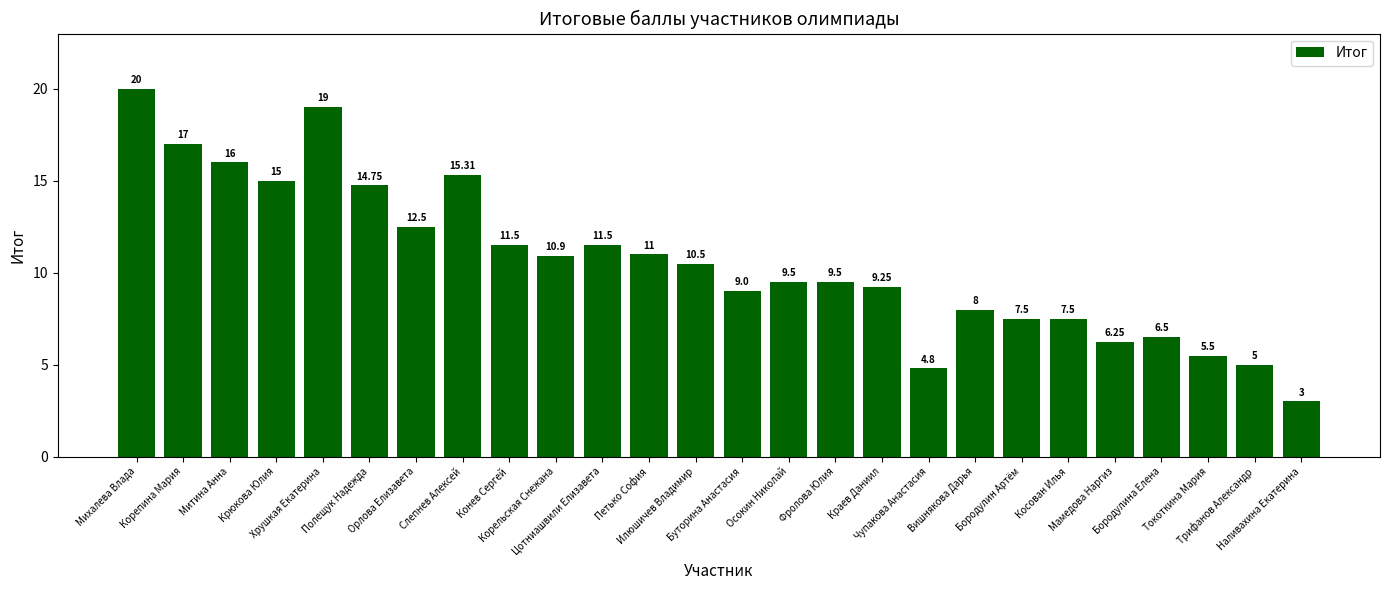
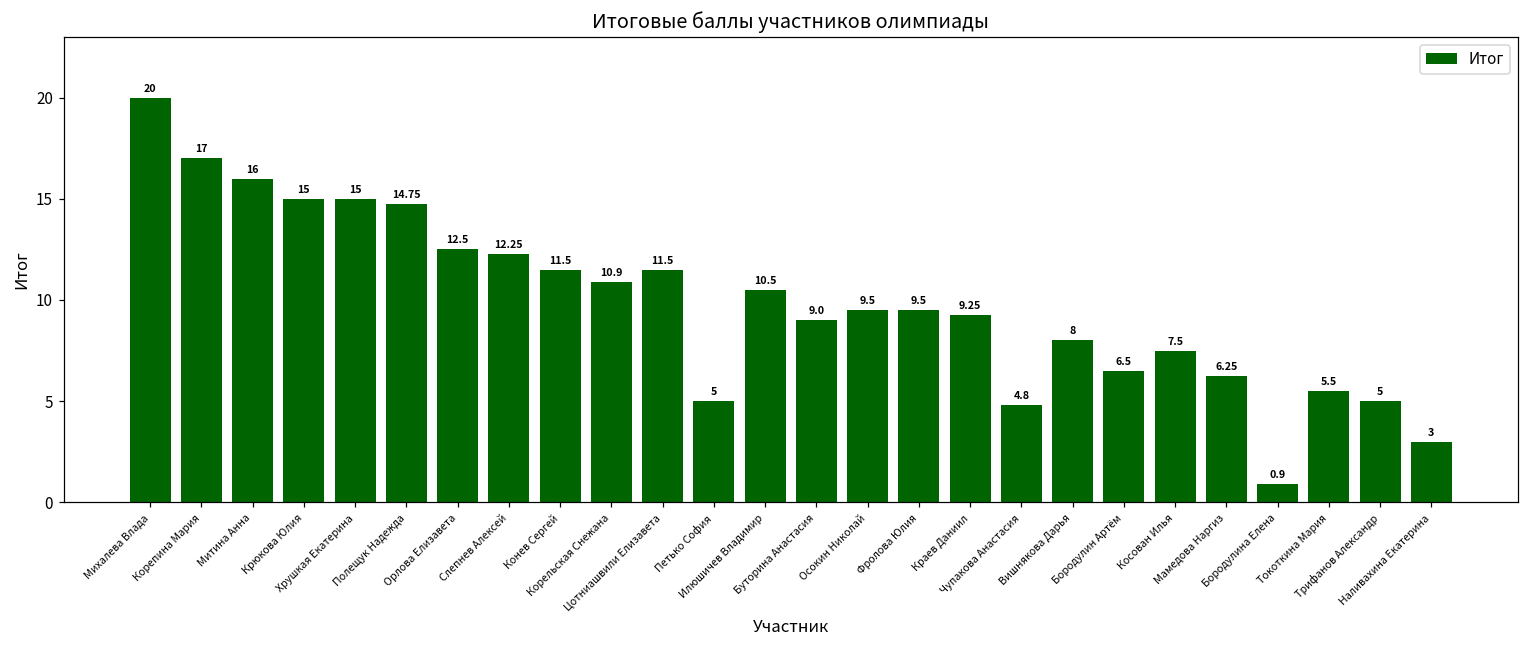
Хрушкая Екатерина: 19 -> 15
Слепнев Алексей: 15.31 -> 12.25
Петько София: 11 -> 5
Бородулин Артём: 7.5 -> 6.5
Бородулина Елена: 6.5 -> 0.9
